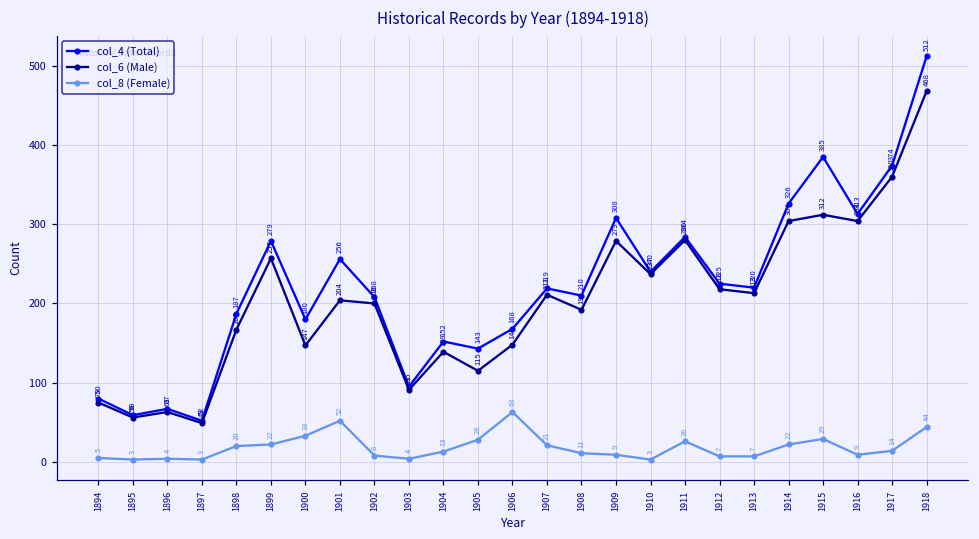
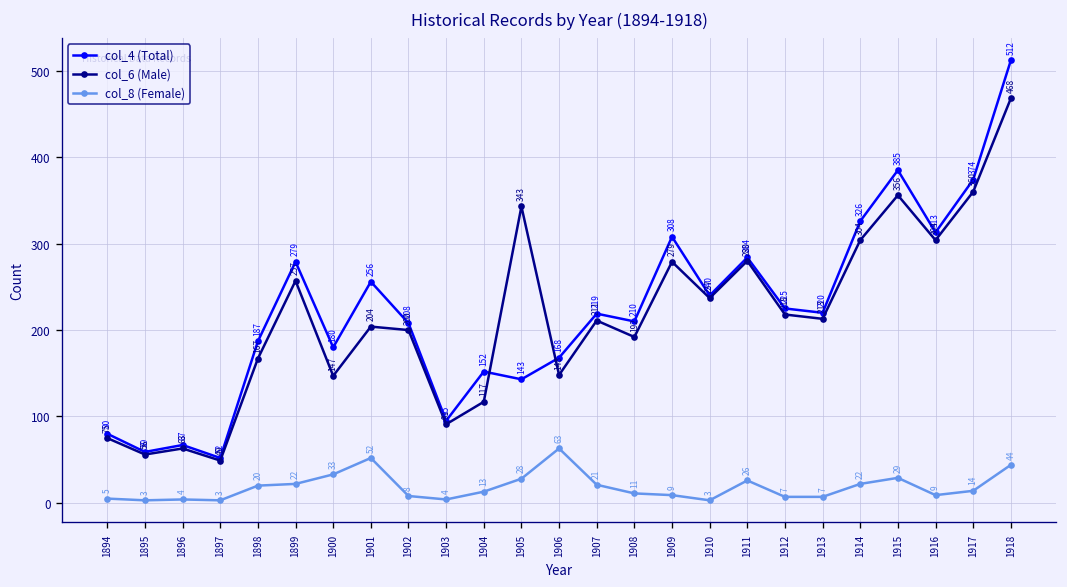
col_6 (Male), 1904: 139 -> 117
col_6 (Male), 1905: 115 -> 343
col_6 (Male), 1915: 312 -> 356
